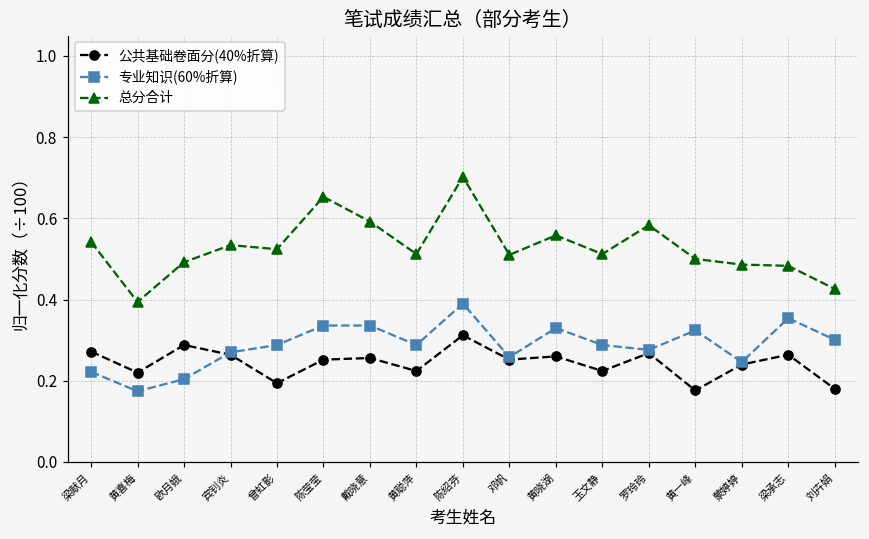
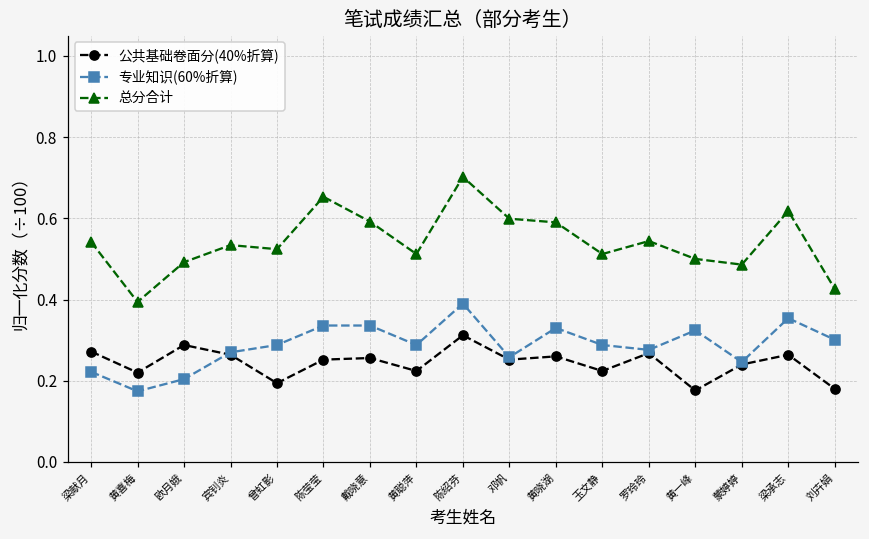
总分合计, 邓帆: 0.51 -> 0.60
总分合计, 黄晓湖: 0.56 -> 0.59
总分合计, 罗玲玲: 0.58 -> 0.54
总分合计, 梁承志: 0.48 -> 0.62
